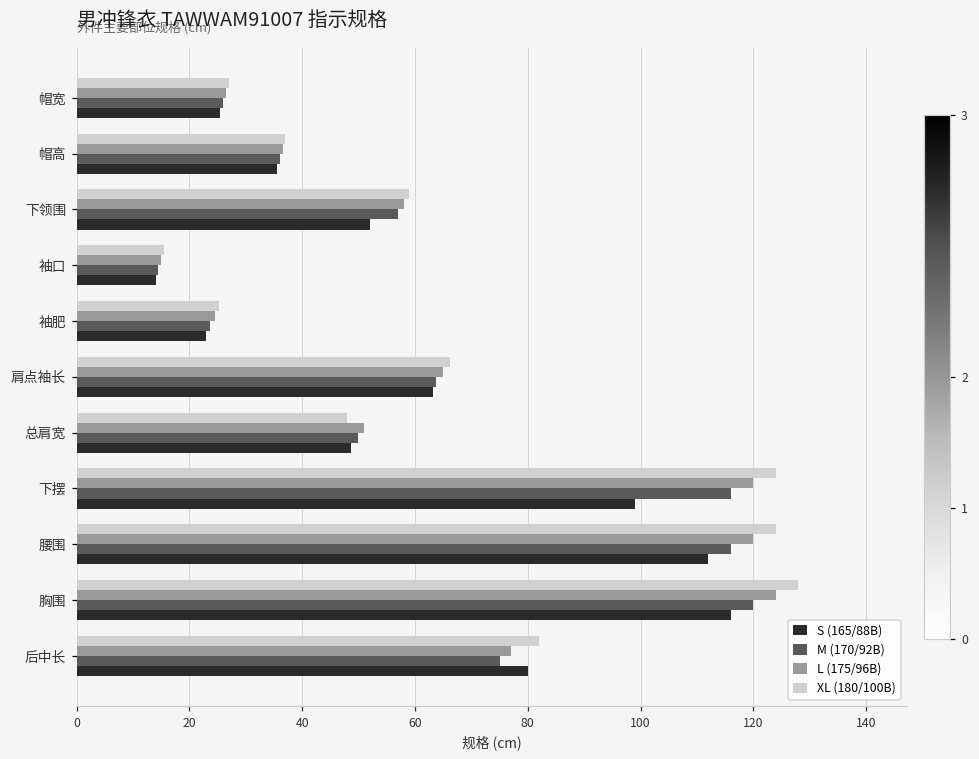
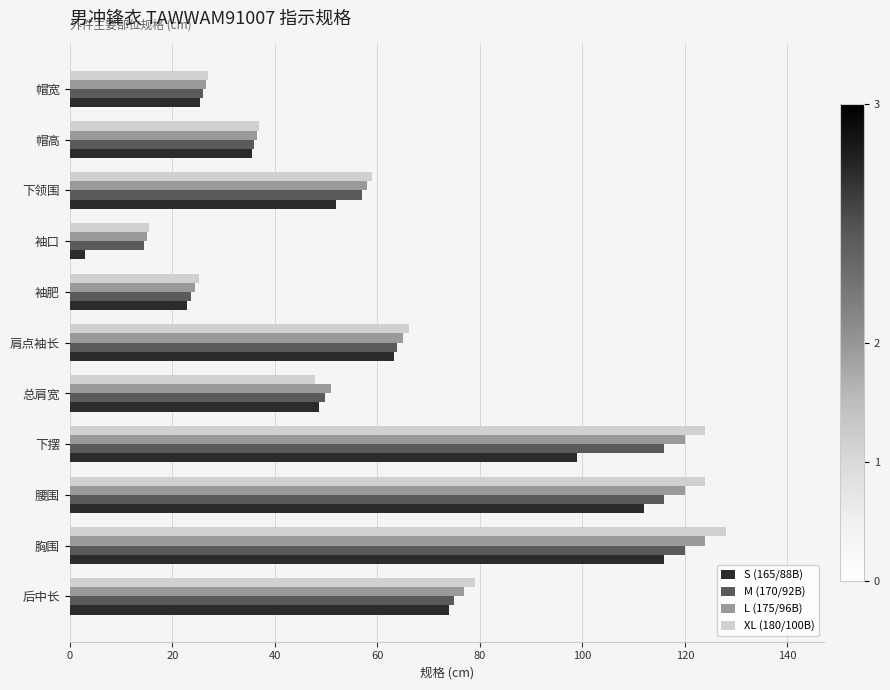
S (165/88B), 袖口: 14 -> 3
XL (180/100B), 后中长: 82 -> 79
S (165/88B), 后中长: 80 -> 74
